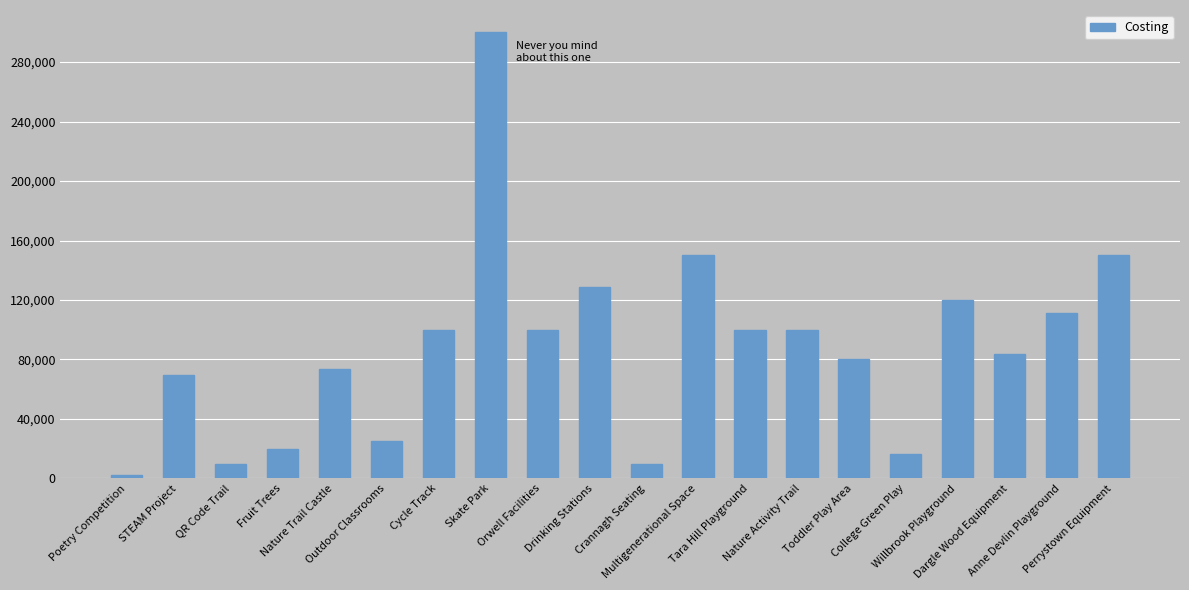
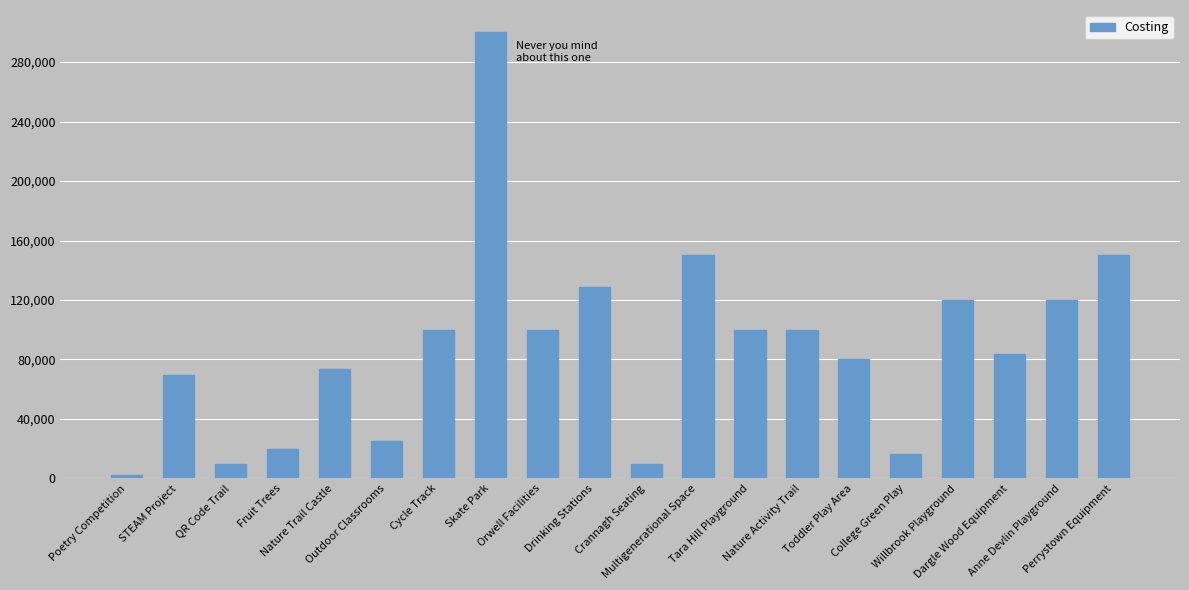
Anne Devlin Playground: 111,000 -> 120,000
